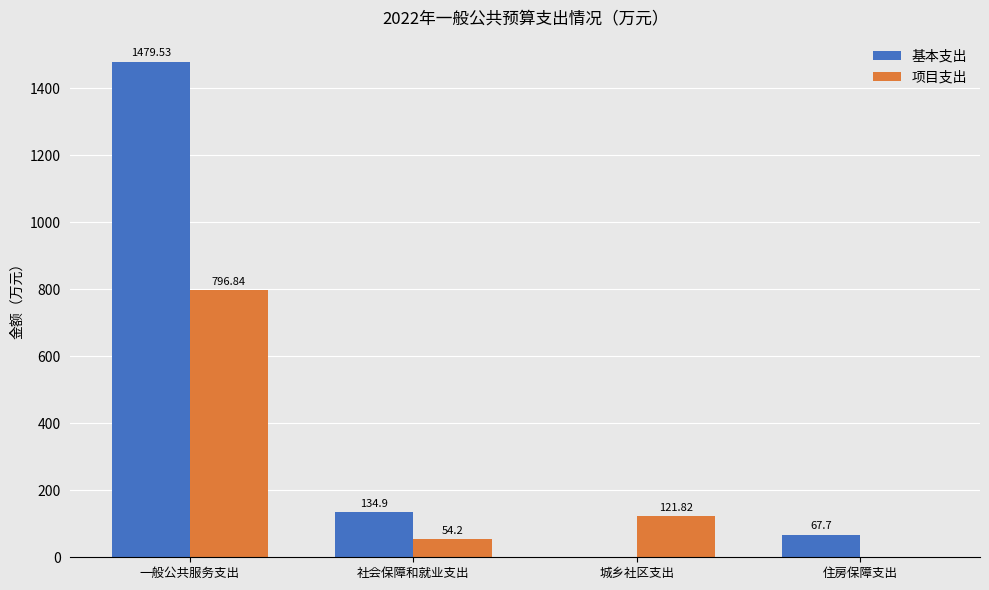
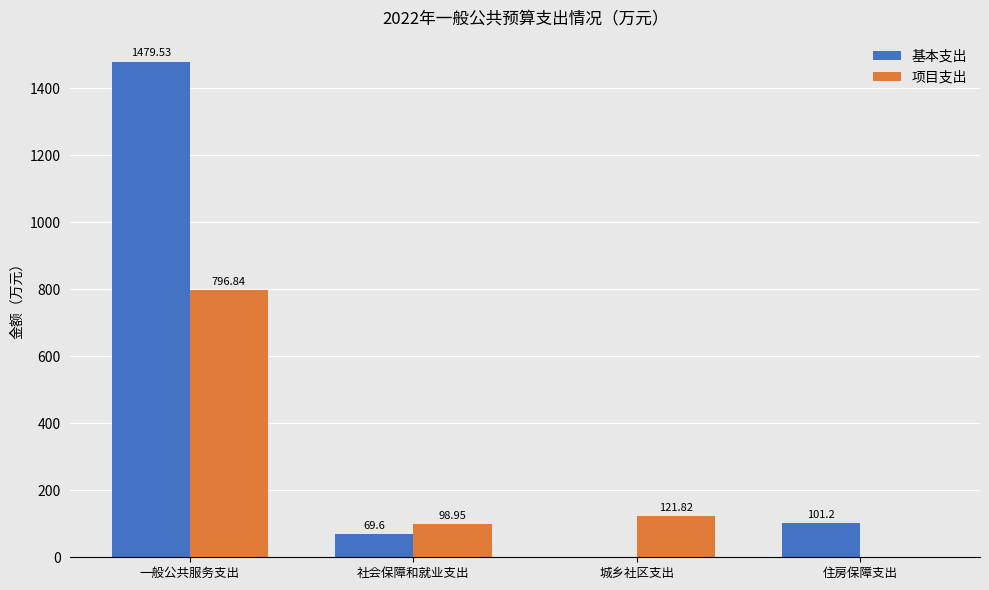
基本支出, 社会保障和就业支出: 134.9 -> 69.6
项目支出, 社会保障和就业支出: 54.2 -> 98.95
基本支出, 住房保障支出: 67.7 -> 101.2
